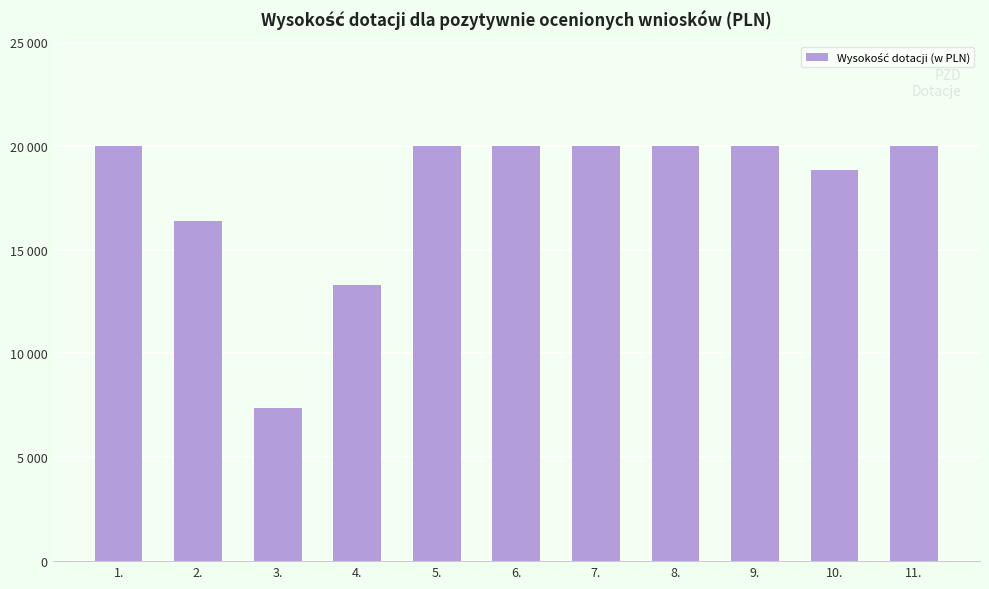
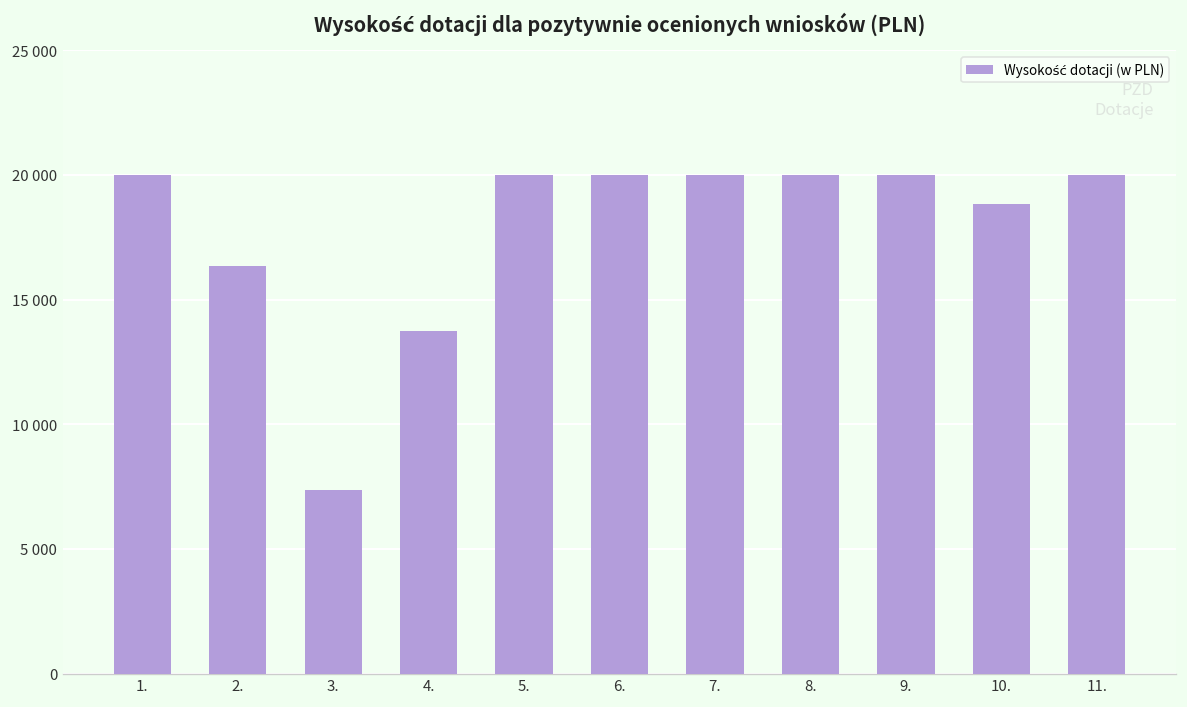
4.: 13300 -> 13700
